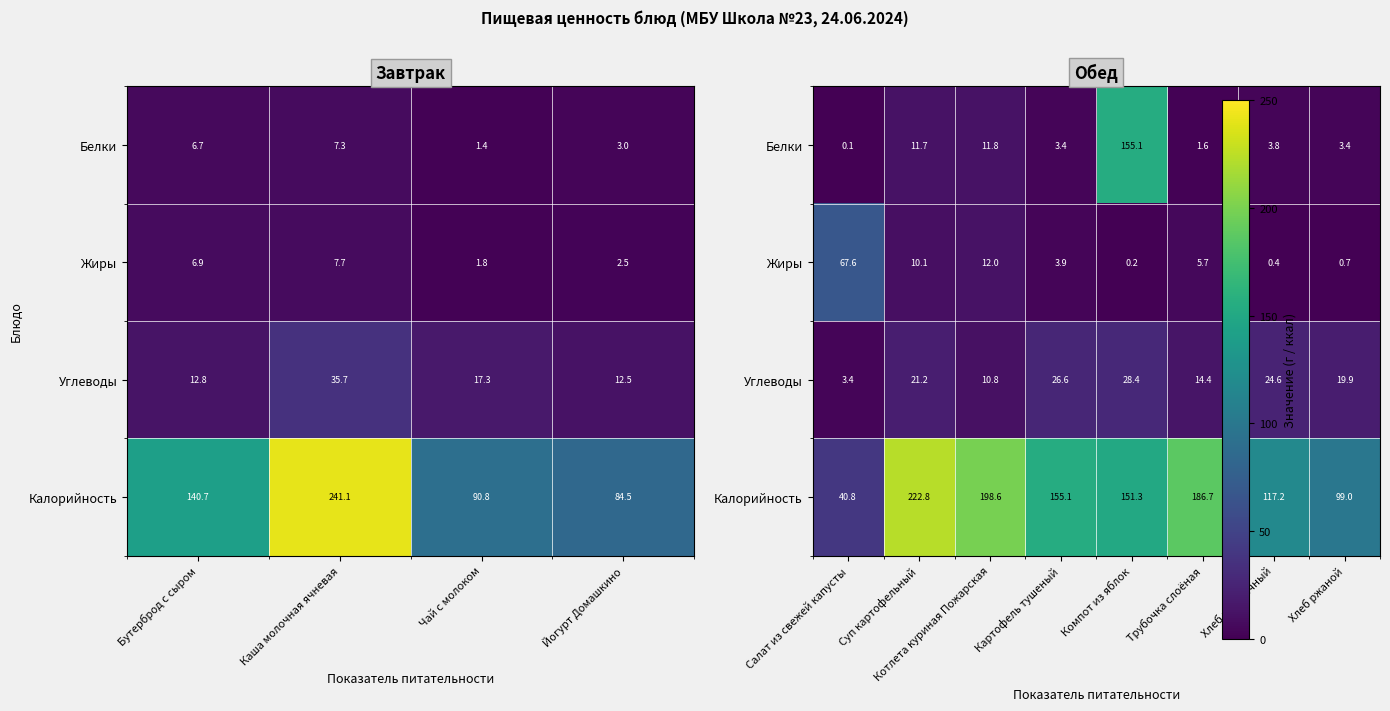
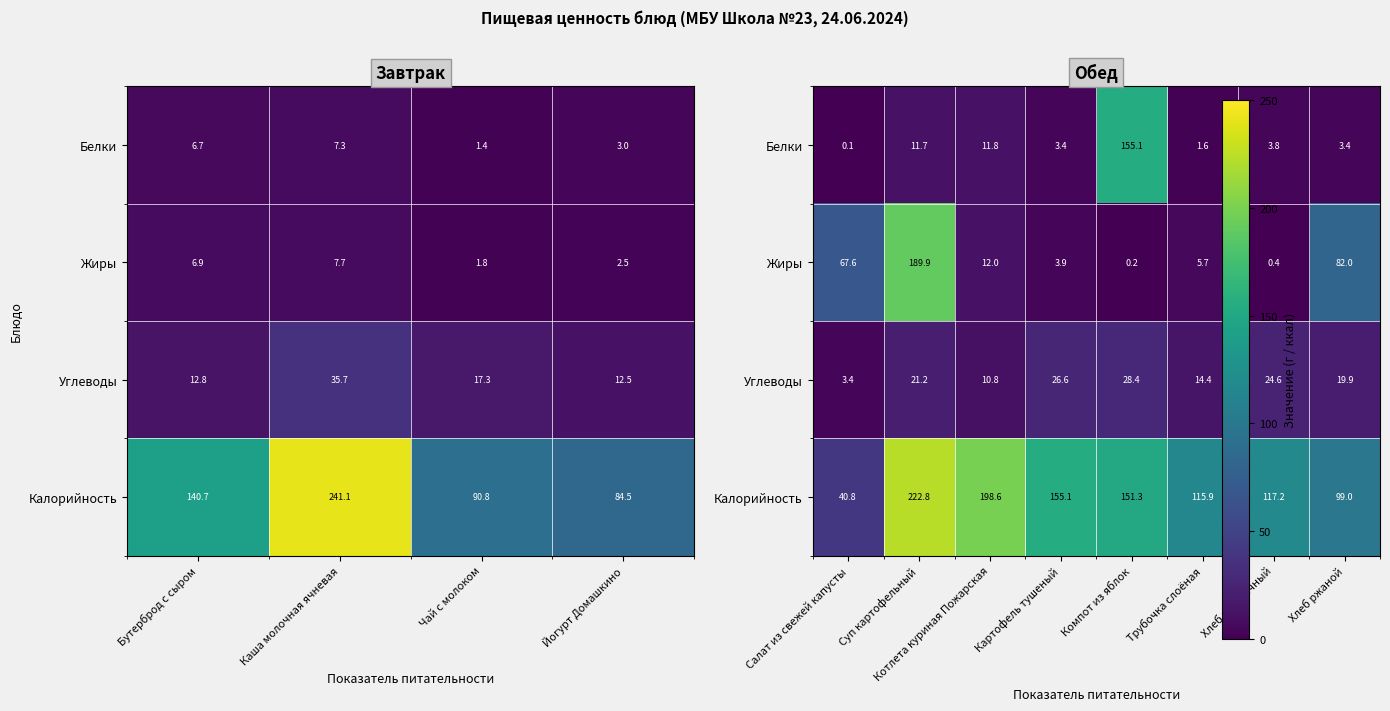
Обед, Жиры, Суп картофельный: 10.1 -> 189.9
Обед, Жиры, Хлеб ржаной: 0.7 -> 82.0
Обед, Калорийность, Трубочка слоёная: 186.7 -> 115.9
